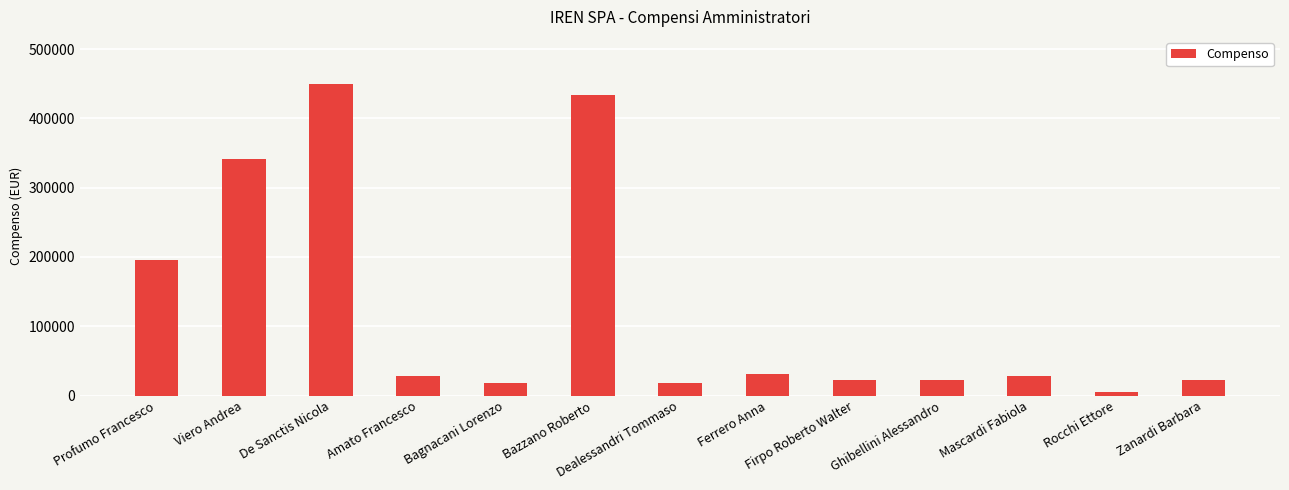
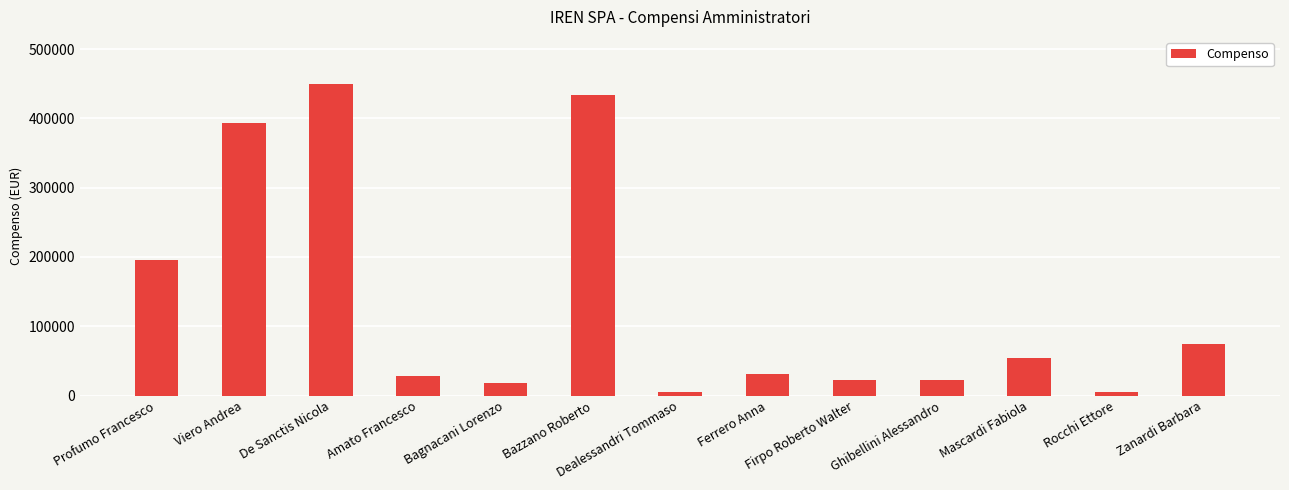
Viero Andrea: 340000 -> 390000
Dealessandri Tommaso: 20000 -> 10000
Mascardi Fabiola: 30000 -> 50000
Zanardi Barbara: 20000 -> 70000
